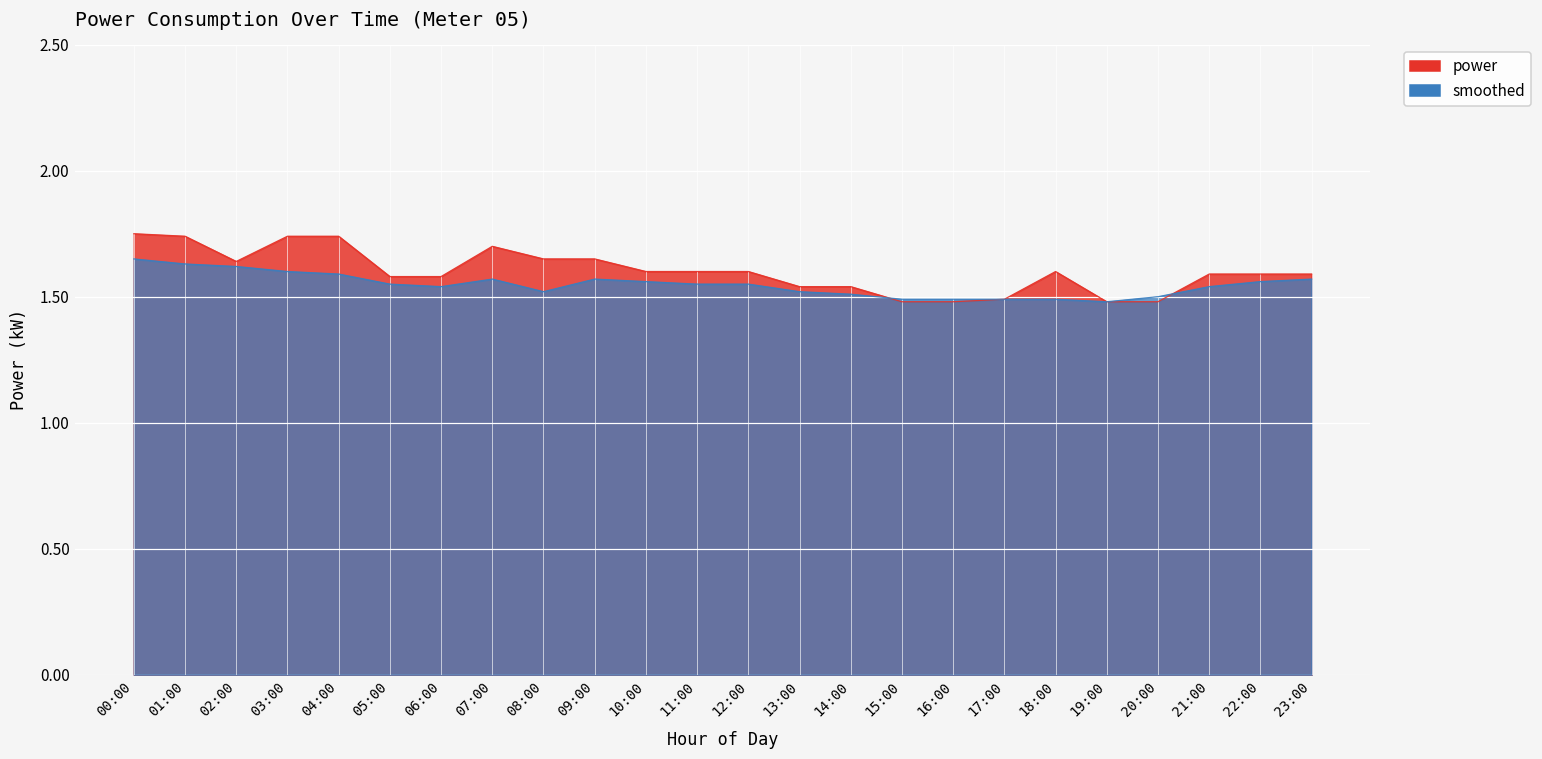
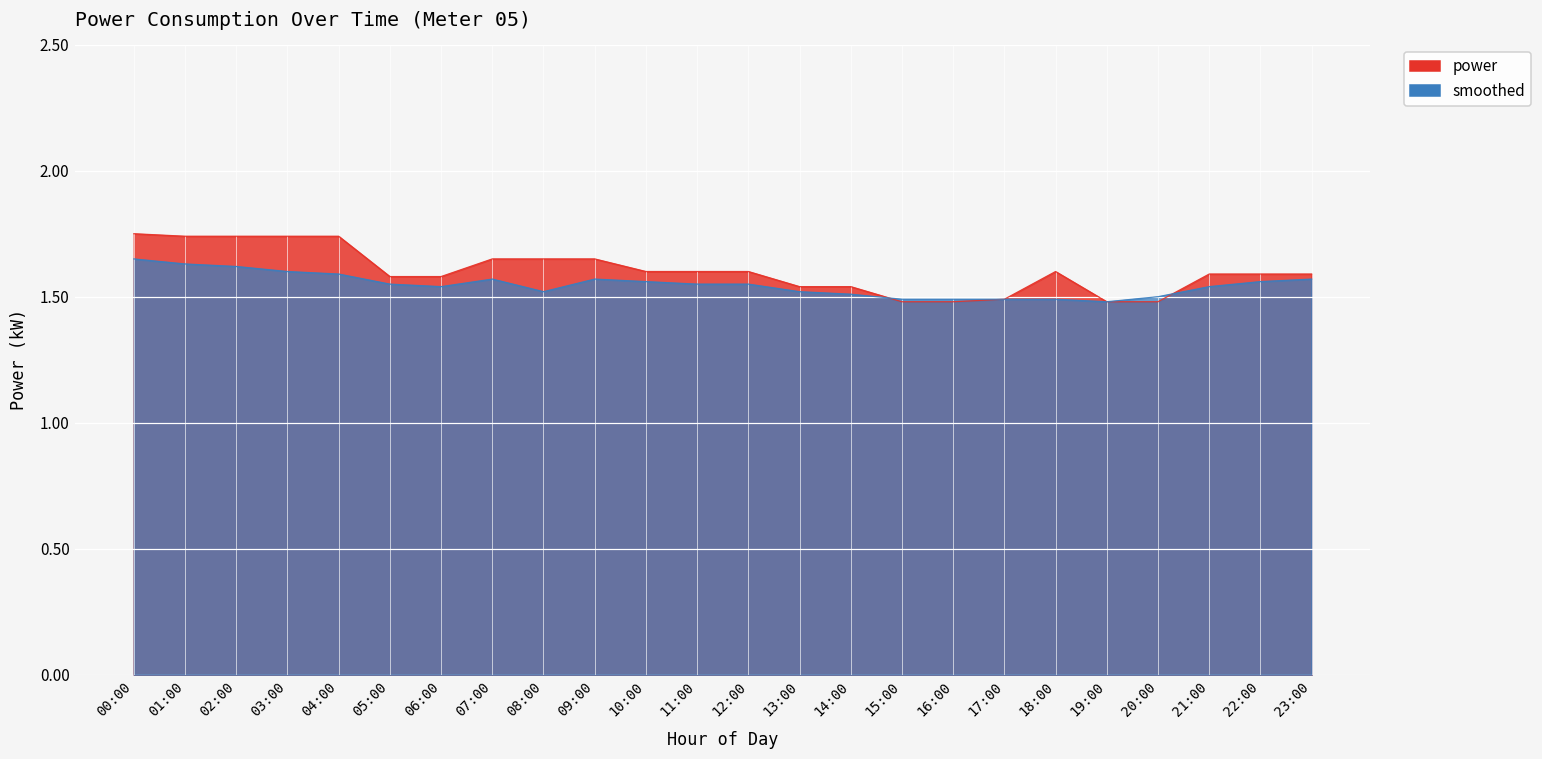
power, 02:00: 1.64 -> 1.74
power, 07:00: 1.70 -> 1.65
